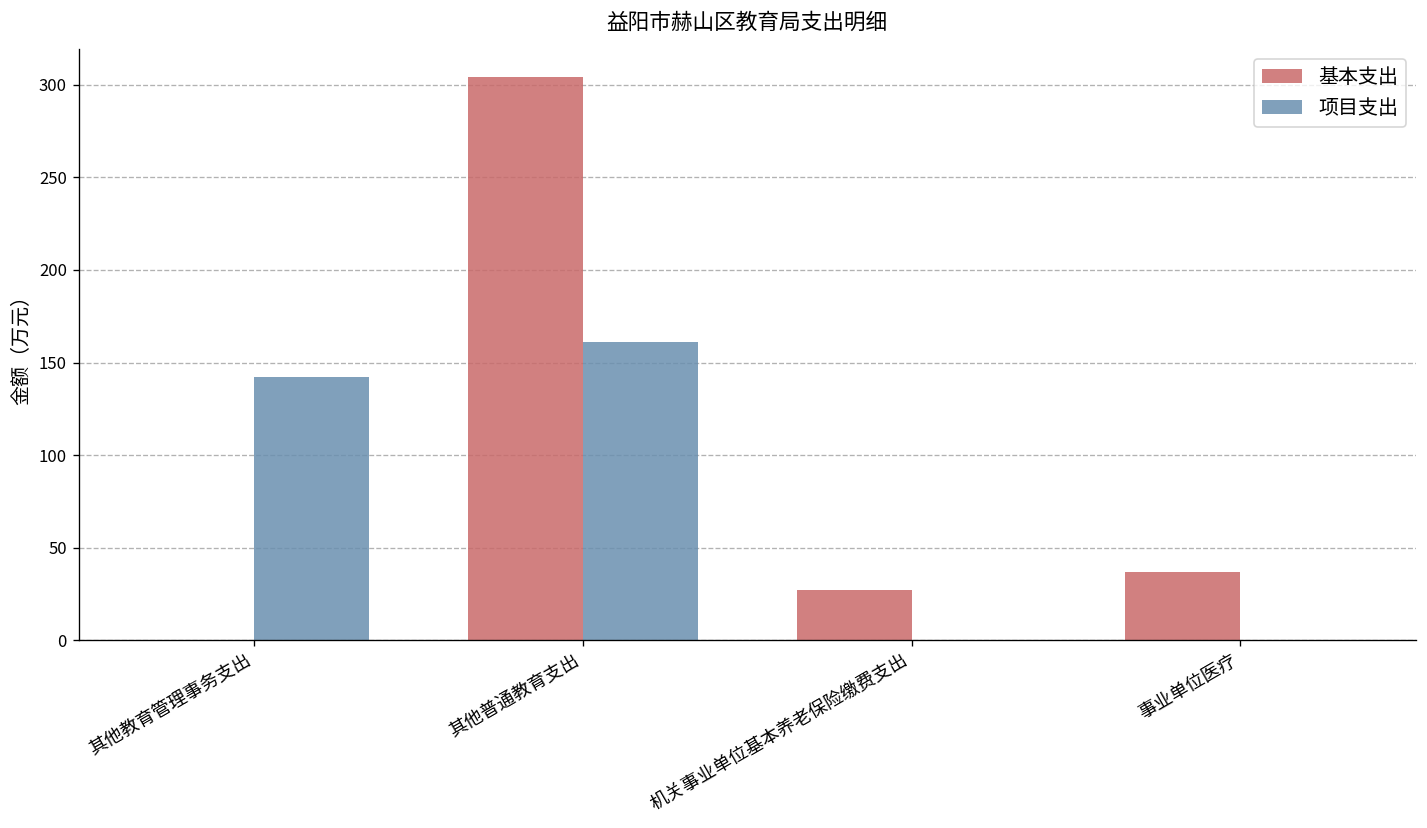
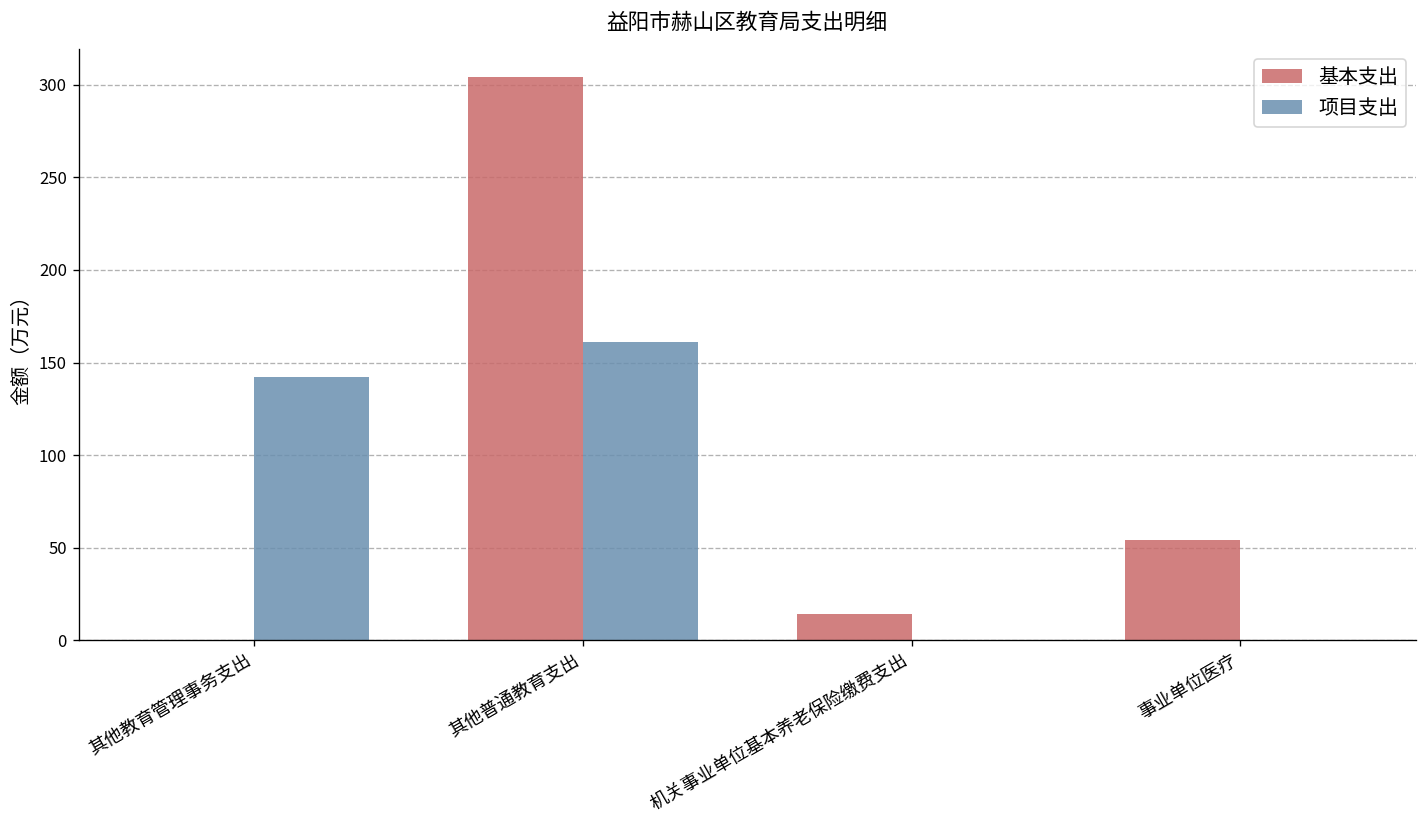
基本支出, 机关事业单位基本养老保险缴费支出: 27 -> 14
基本支出, 事业单位医疗: 37 -> 54
